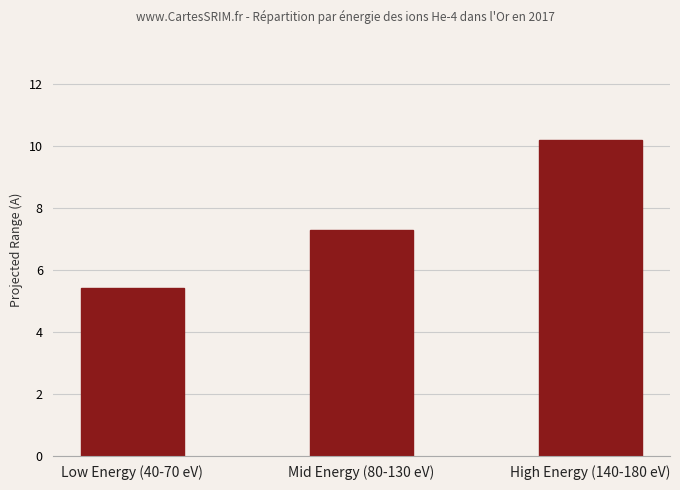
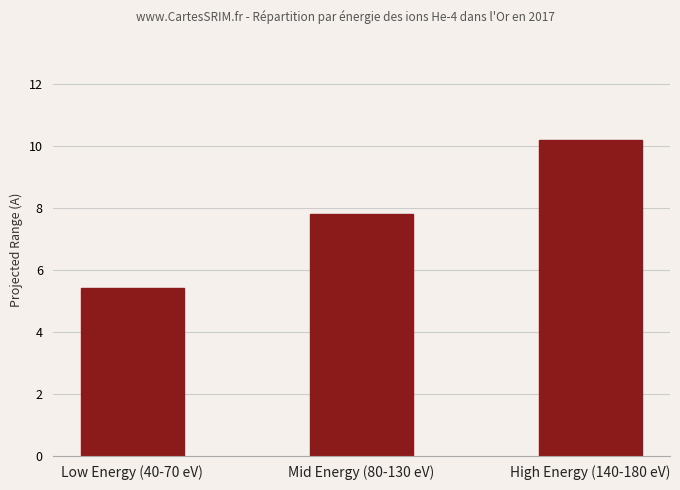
Mid Energy (80-130 eV): 7.3 -> 7.8
